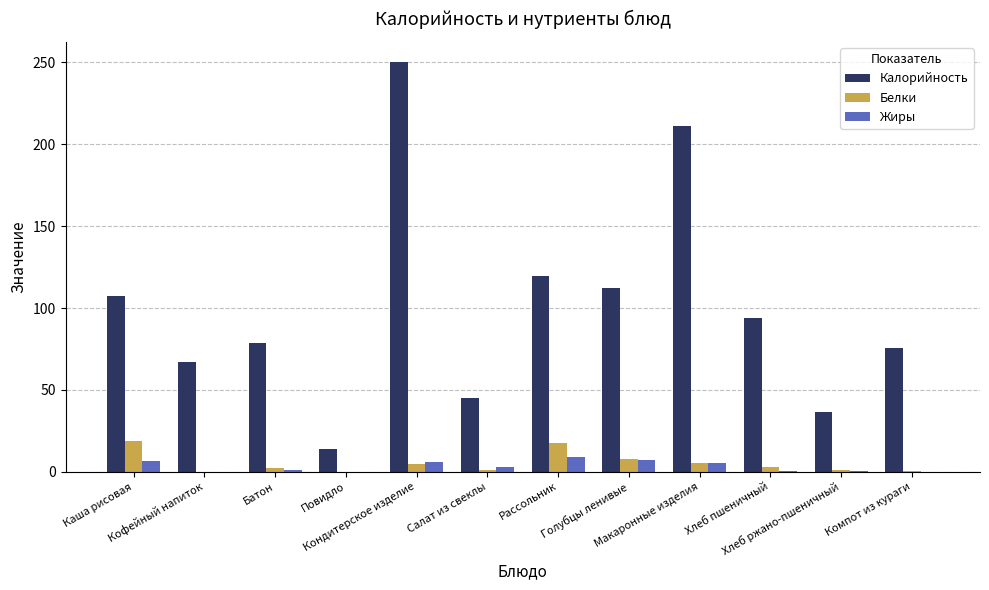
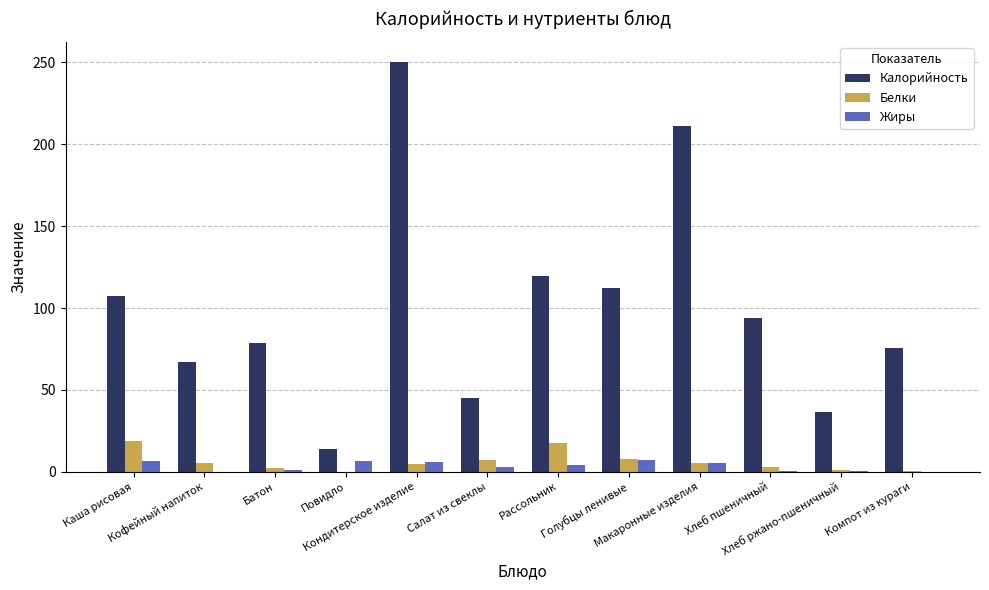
Белки, Кофейный напиток: 0 -> 6
Жиры, Повидло: 0 -> 6
Белки, Салат из свеклы: 1 -> 7
Жиры, Рассольник: 9 -> 4
